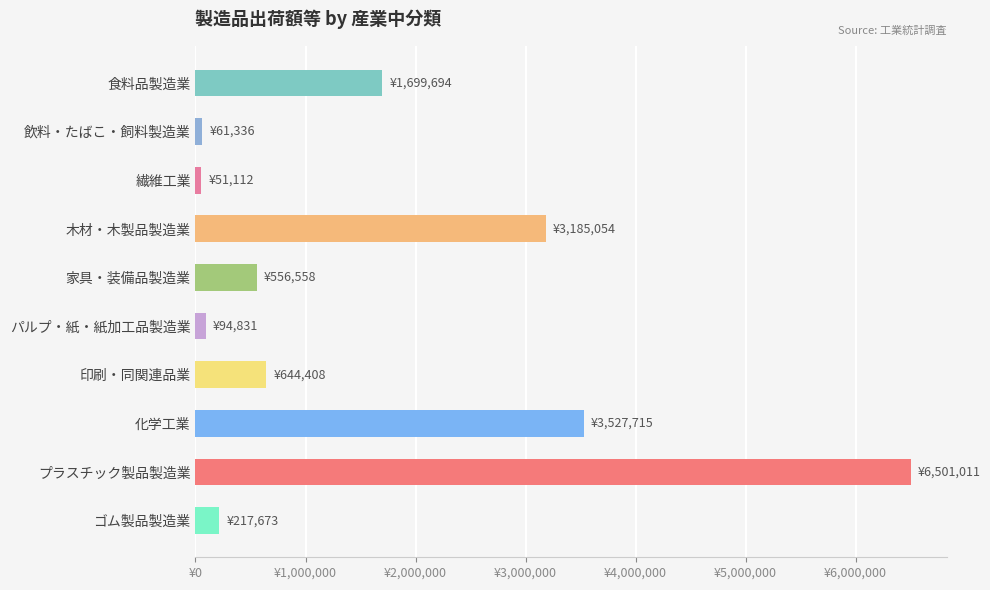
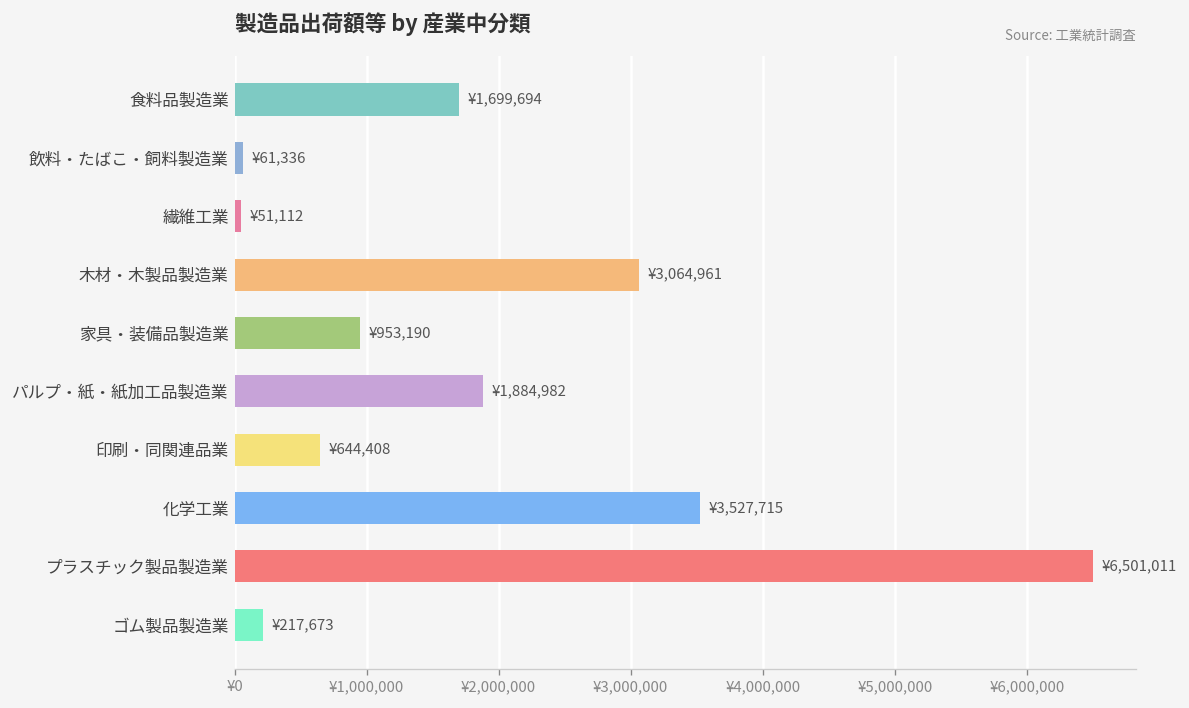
木材・木製品製造業: ¥3,185,054 -> ¥3,064,961
家具・装備品製造業: ¥556,558 -> ¥953,190
パルプ・紙・紙加工品製造業: ¥94,831 -> ¥1,884,982
